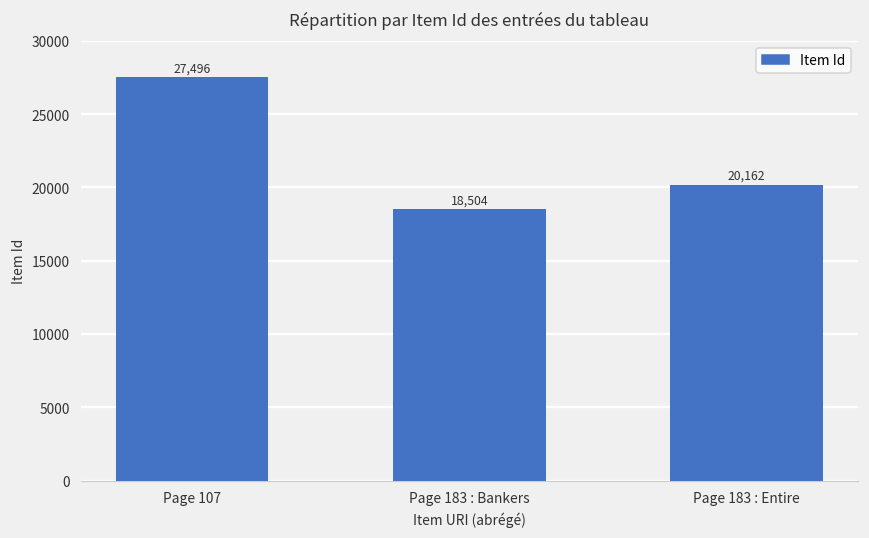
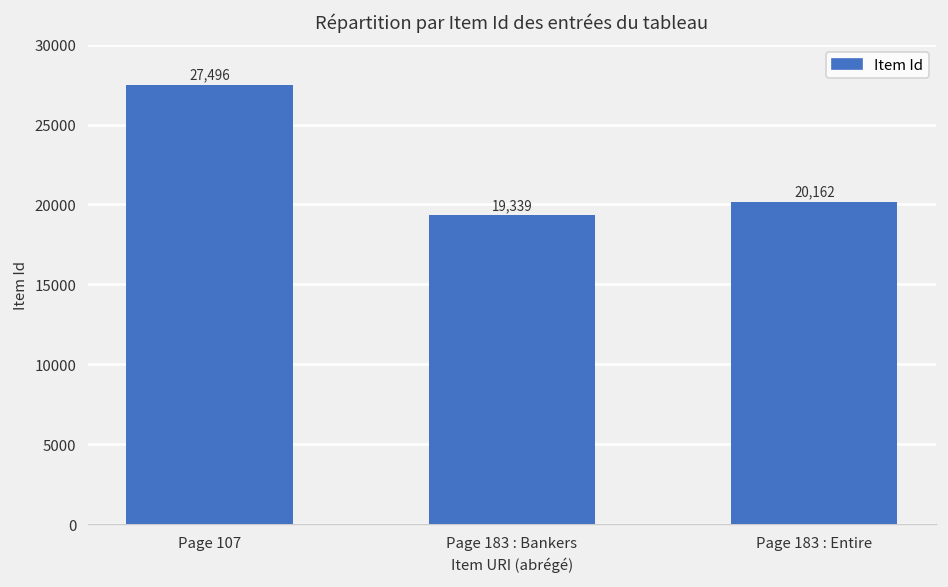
Page 183 : Bankers: 18,504 -> 19,339
